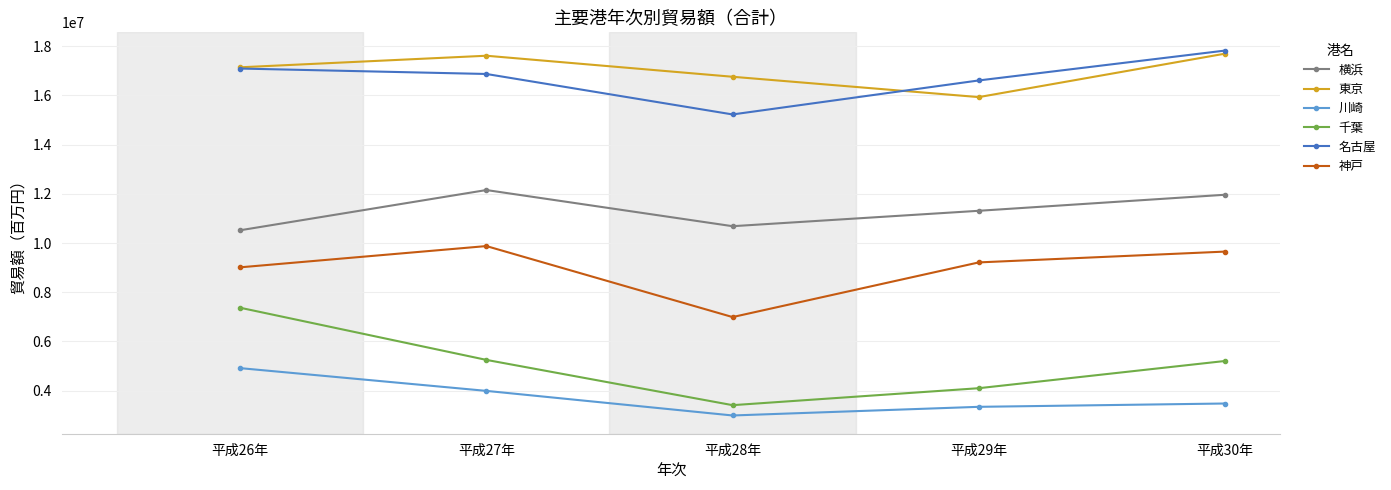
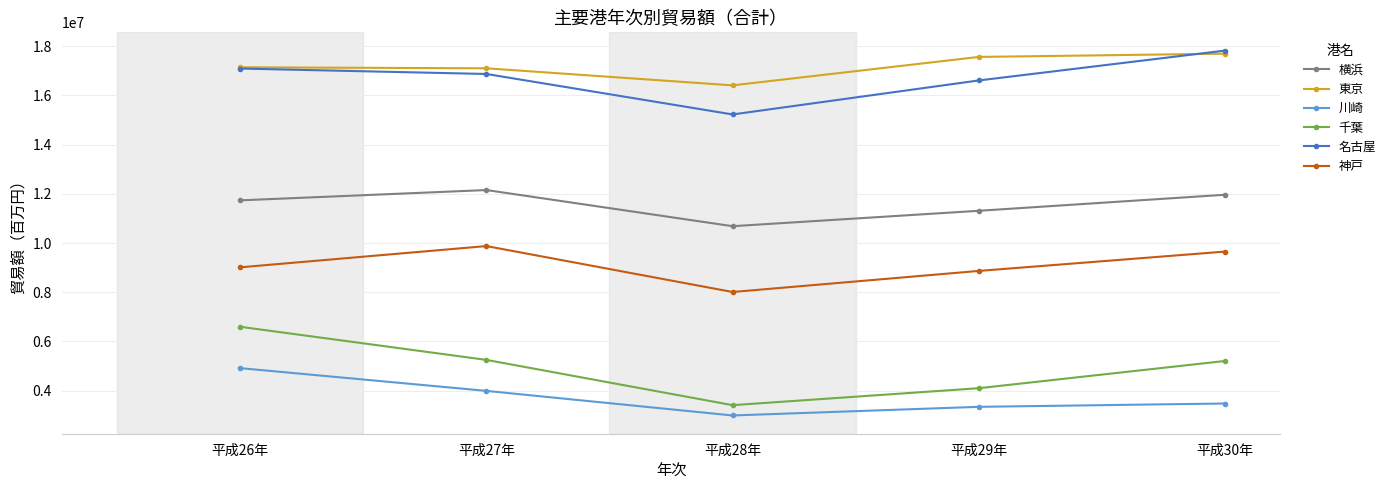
横浜, 平成26年: 10500000 -> 11700000
千葉, 平成26年: 7400000 -> 6600000
東京, 平成27年: 17600000 -> 17100000
東京, 平成28年: 16800000 -> 16400000
神戸, 平成28年: 7000000 -> 8000000
東京, 平成29年: 15900000 -> 17600000
神戸, 平成29年: 9200000 -> 8900000
